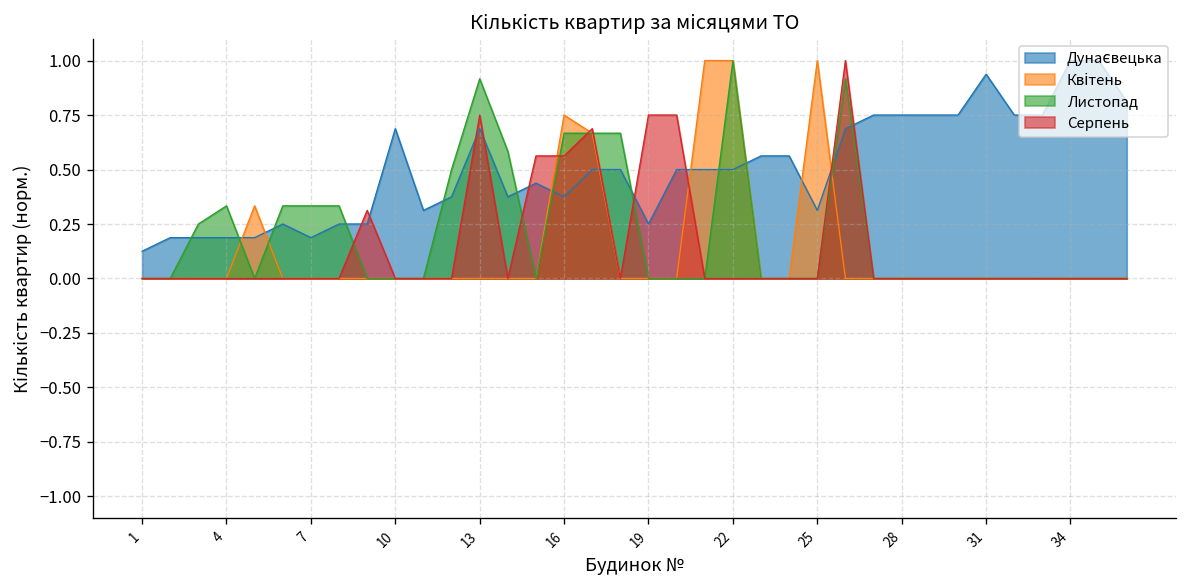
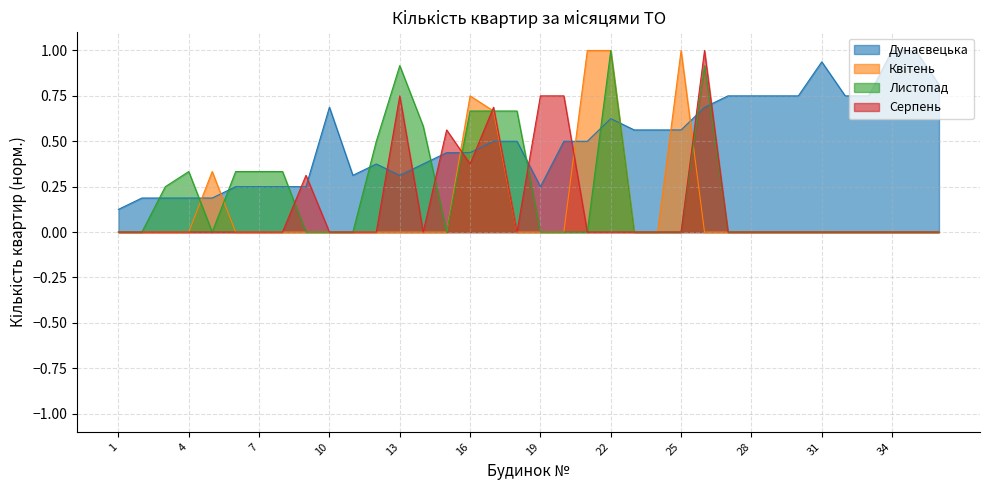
Дунаєвецька, 7: 0.19 -> 0.25
Дунаєвецька, 13: 0.69 -> 0.31
Дунаєвецька, 16: 0.38 -> 0.44
Серпень, 16: 0.56 -> 0.38
Дунаєвецька, 22: 0.50 -> 0.63
Дунаєвецька, 25: 0.31 -> 0.56
